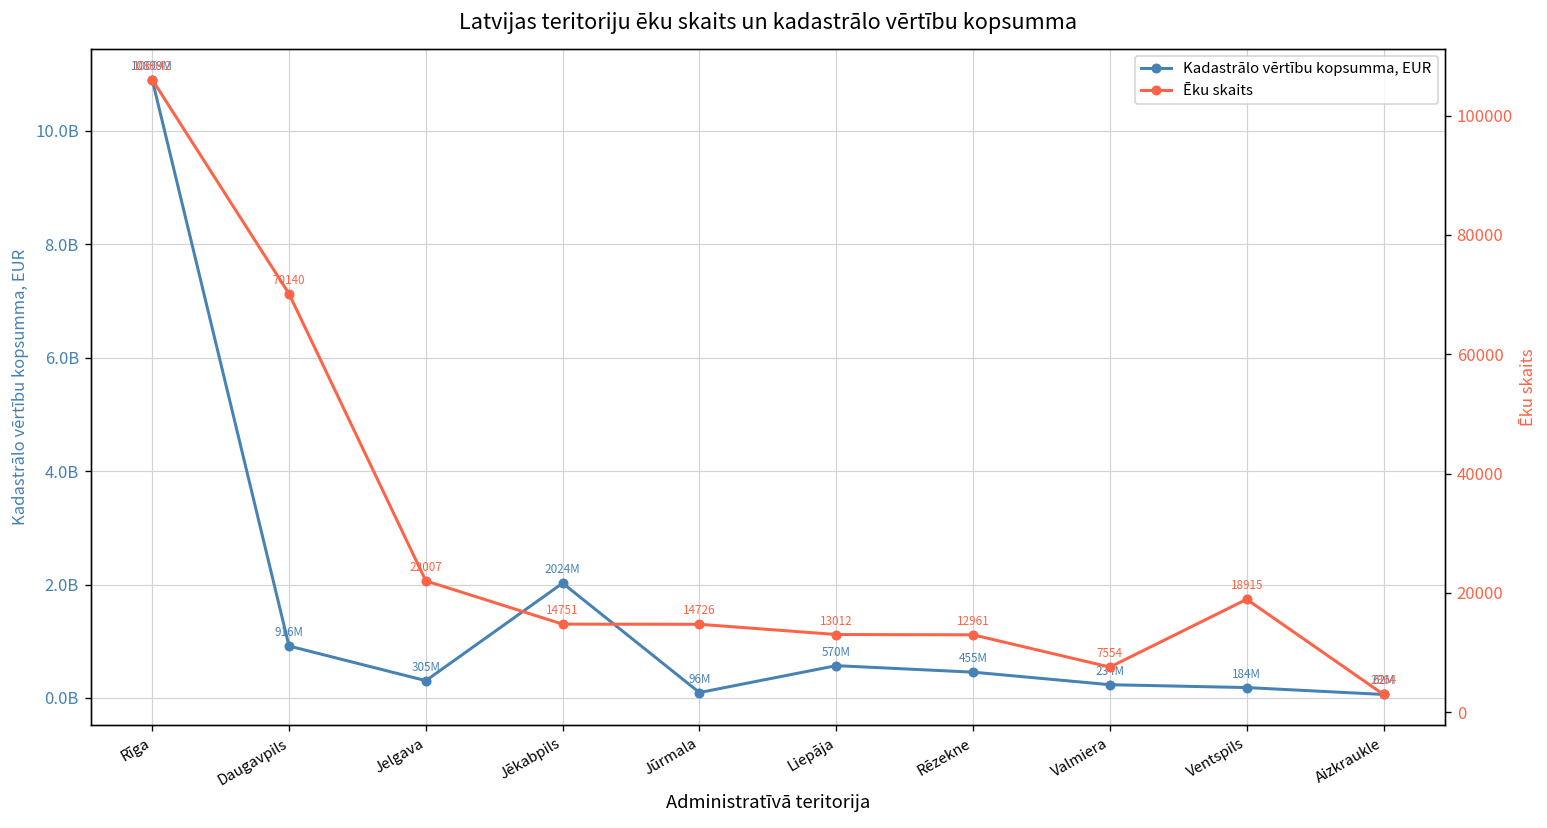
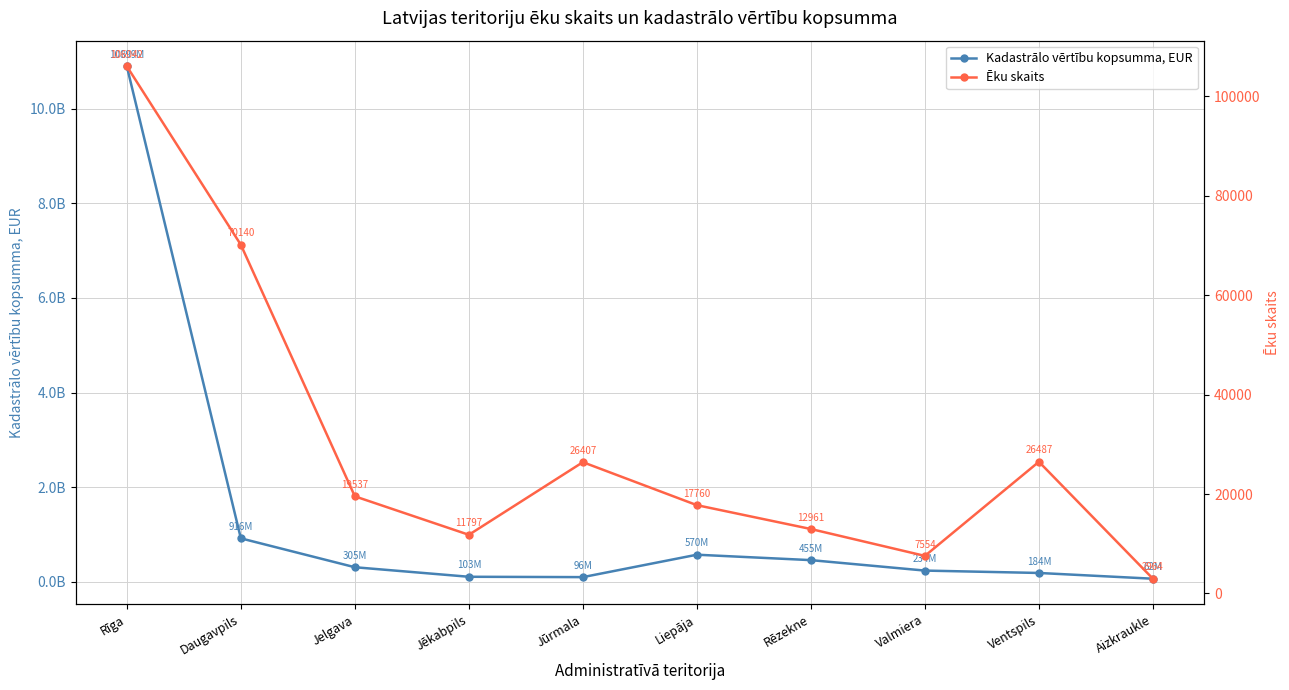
Kadastrālo vērtību kopsumma, EUR, Jēkabpils: 2024M -> 103M
Ēku skaits, Jelgava: 22007 -> 19537
Ēku skaits, Jēkabpils: 14751 -> 11797
Ēku skaits, Jūrmala: 14726 -> 26407
Ēku skaits, Liepāja: 13012 -> 17760
Ēku skaits, Ventspils: 18915 -> 26487
